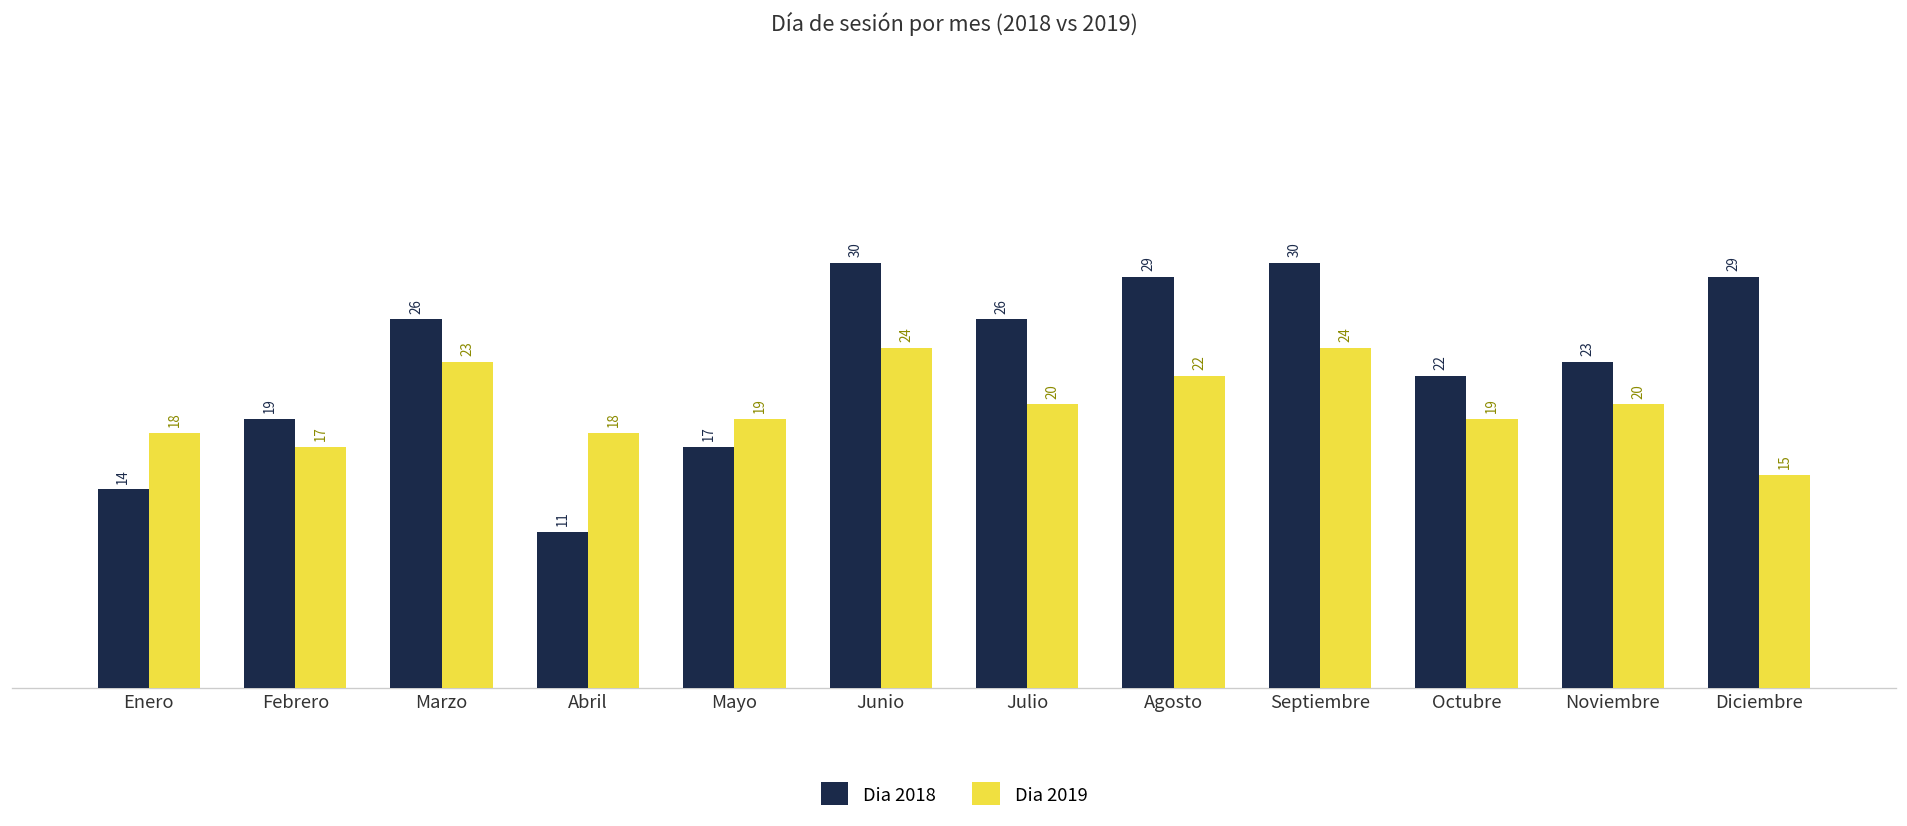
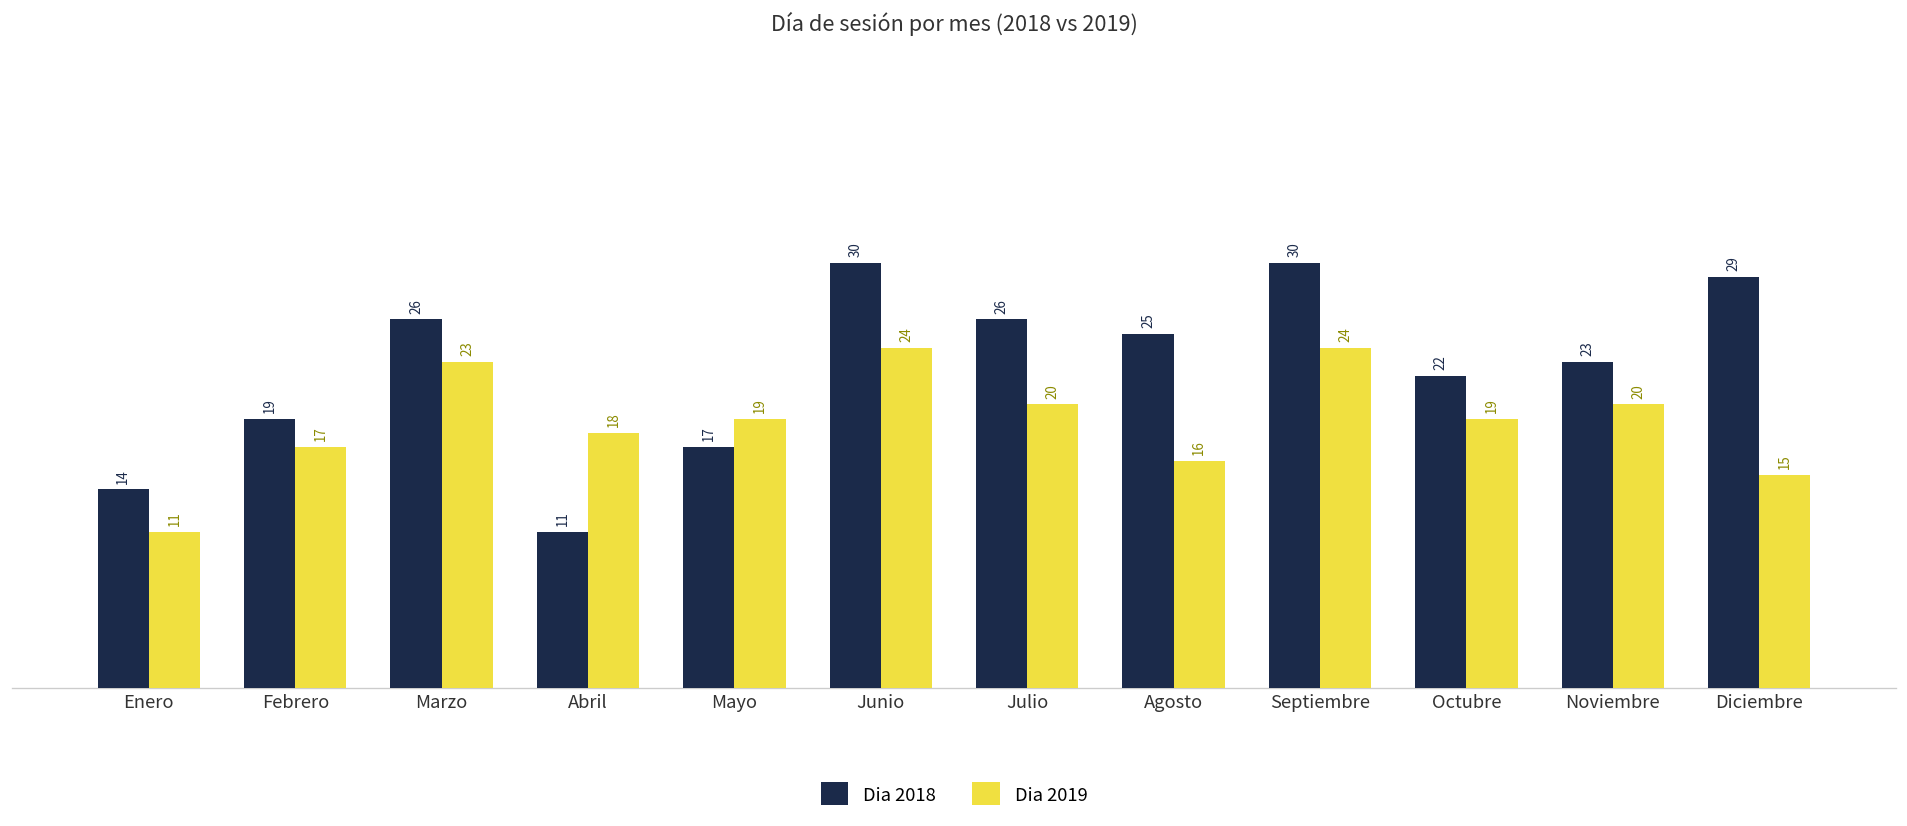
Dia 2019, Enero: 18 -> 11
Dia 2018, Agosto: 29 -> 25
Dia 2019, Agosto: 22 -> 16
